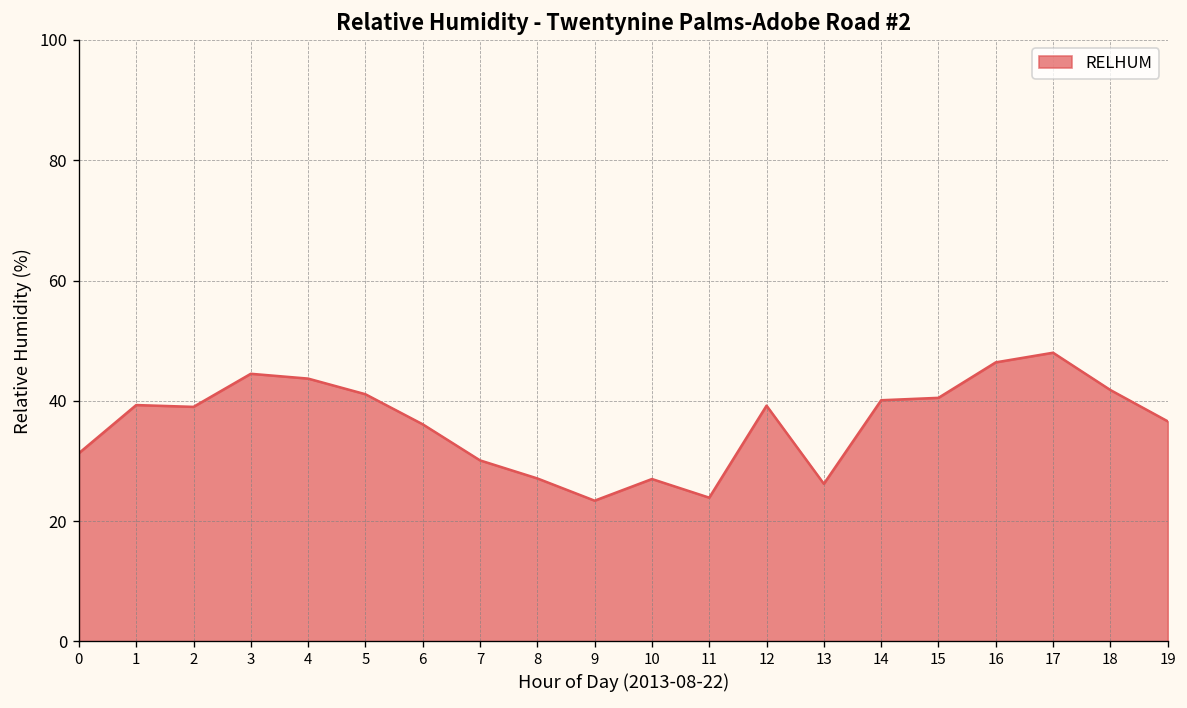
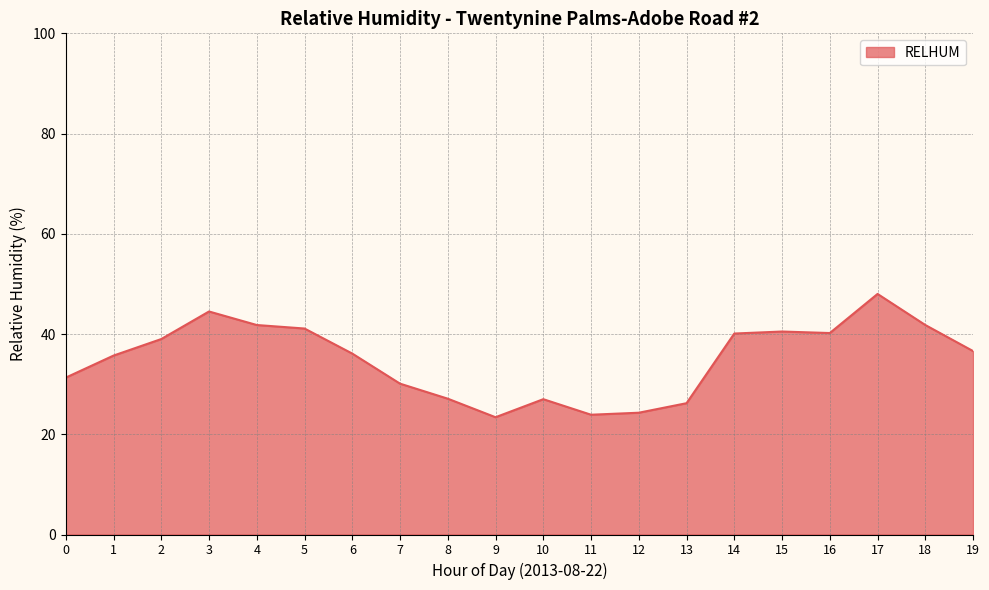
1: 39 -> 36
4: 44 -> 42
12: 39 -> 24
16: 46 -> 40
